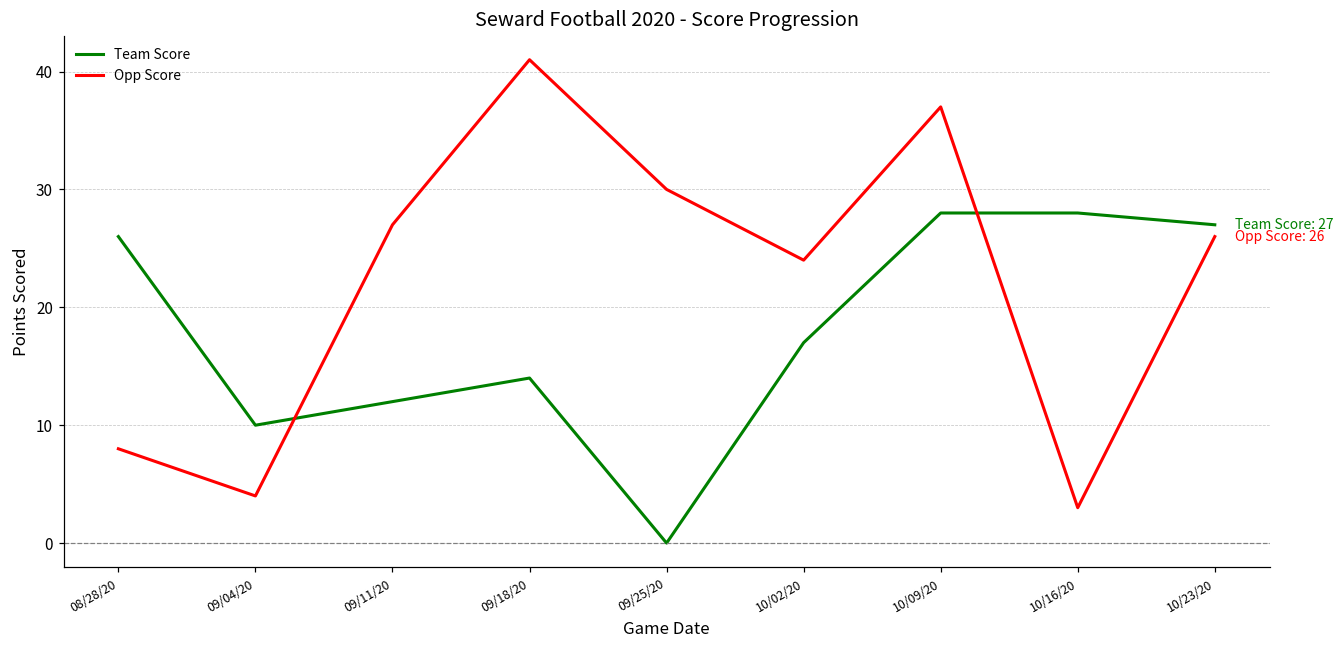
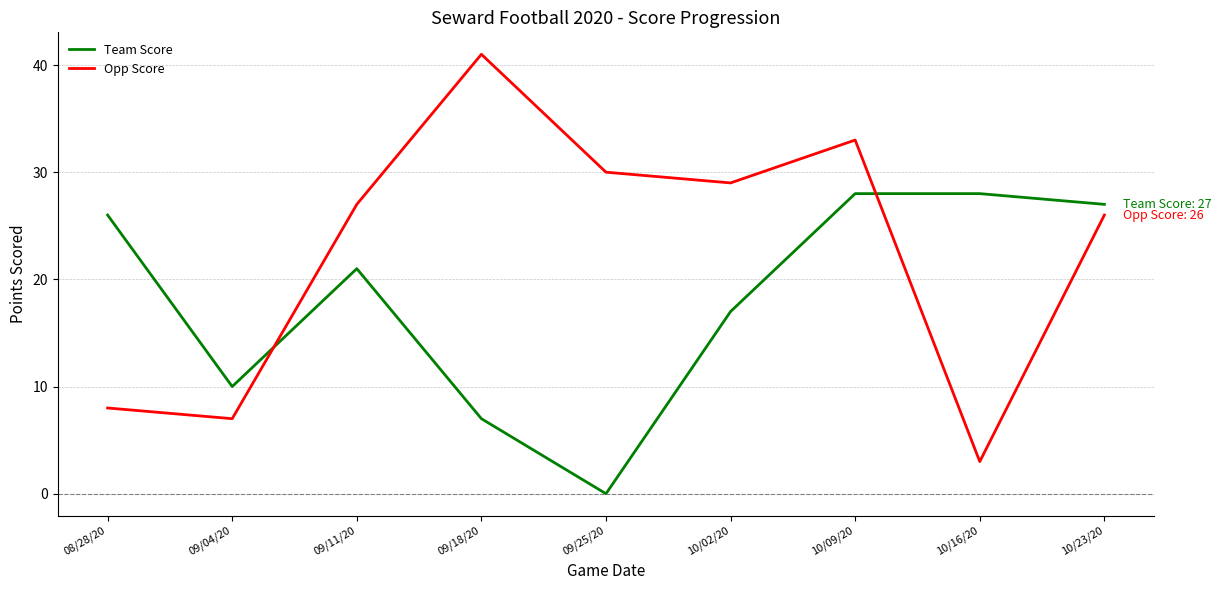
Opp Score, 09/04/20: 4 -> 7
Team Score, 09/11/20: 12 -> 21
Team Score, 09/18/20: 14 -> 7
Opp Score, 10/02/20: 24 -> 29
Opp Score, 10/09/20: 37 -> 33
